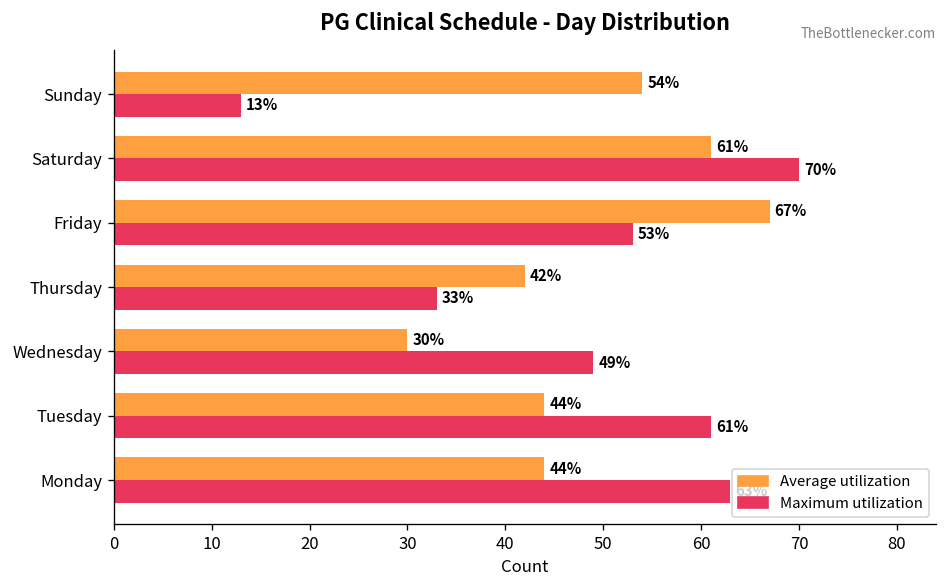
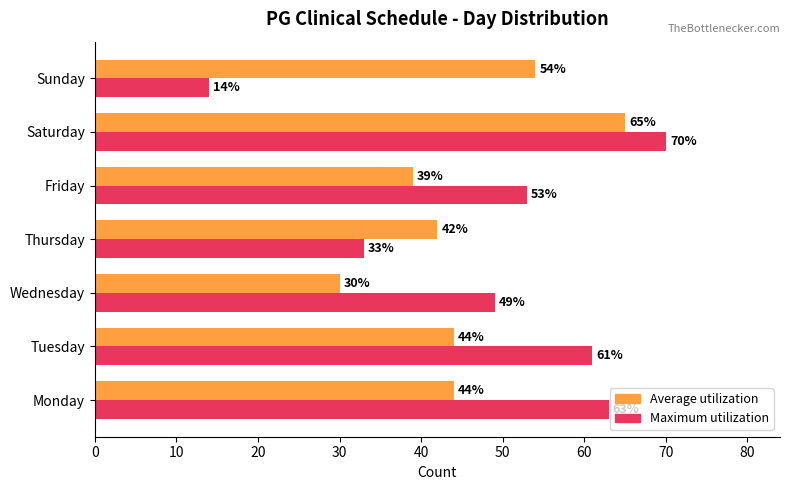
Maximum utilization, Sunday: 13% -> 14%
Average utilization, Saturday: 61% -> 65%
Average utilization, Friday: 67% -> 39%
